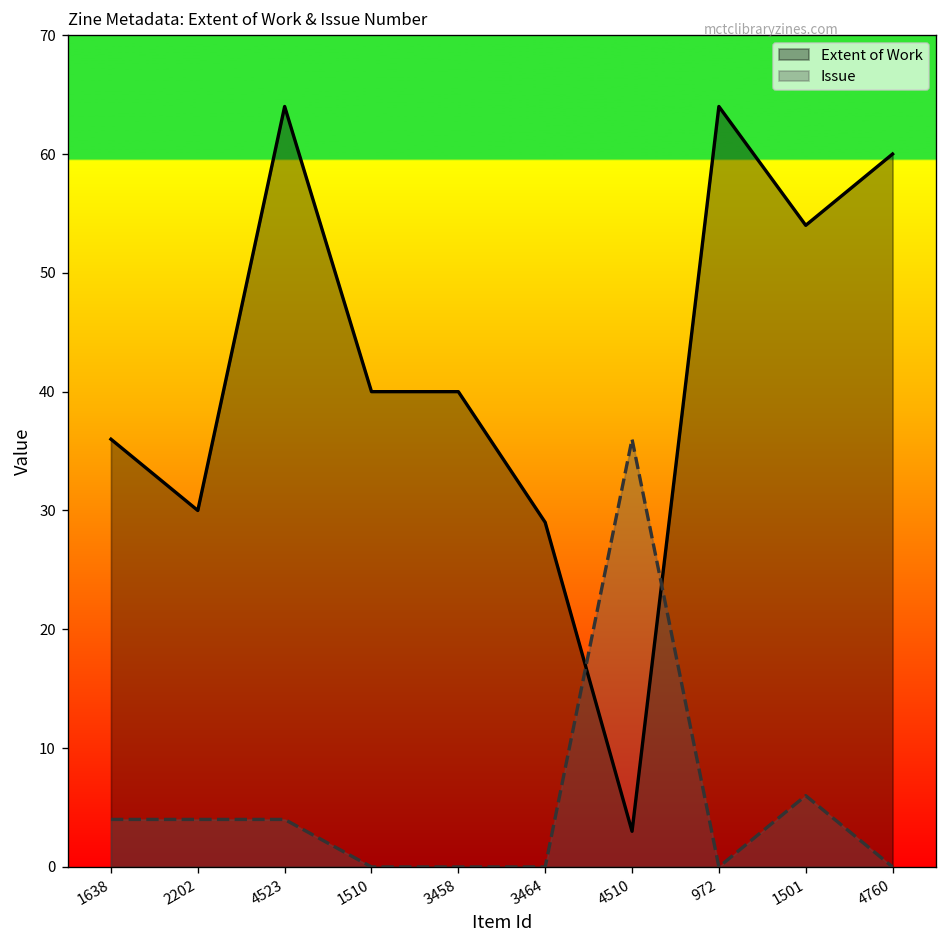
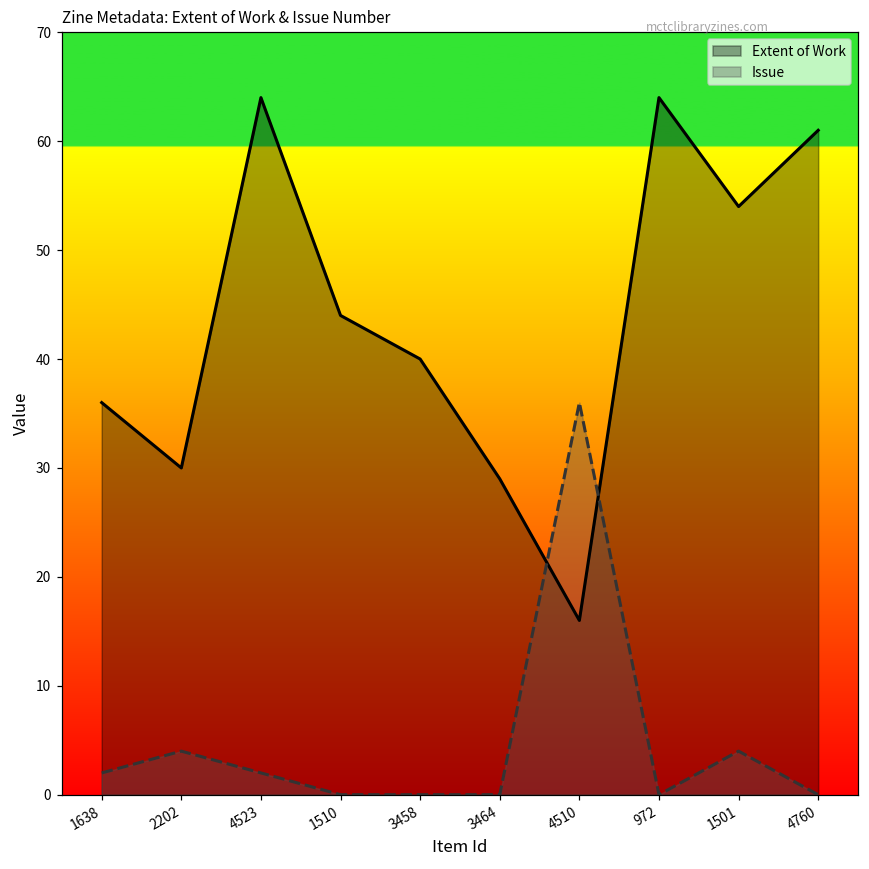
Issue, 1638: 4 -> 2
Issue, 4523: 4 -> 2
Extent of Work, 1510: 40 -> 44
Extent of Work, 4510: 3 -> 16
Issue, 1501: 6 -> 4
Extent of Work, 4760: 60 -> 61
